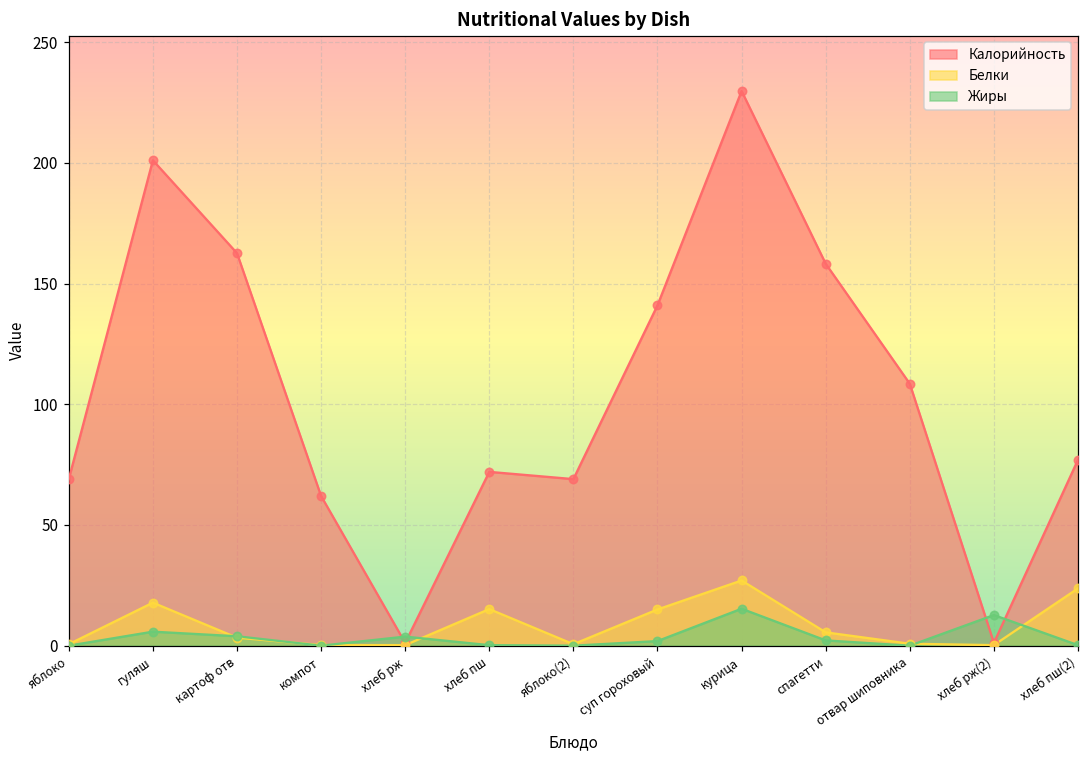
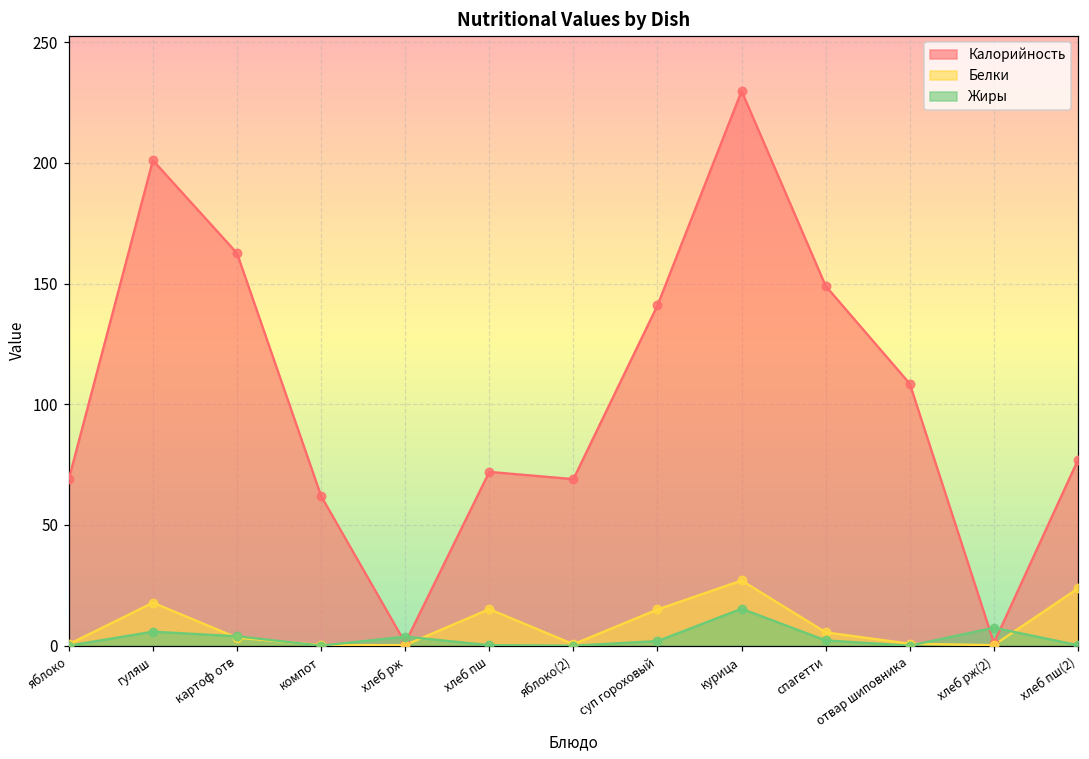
Калорийность, спагетти: 158 -> 149
Жиры, хлеб рж(2): 13 -> 7
